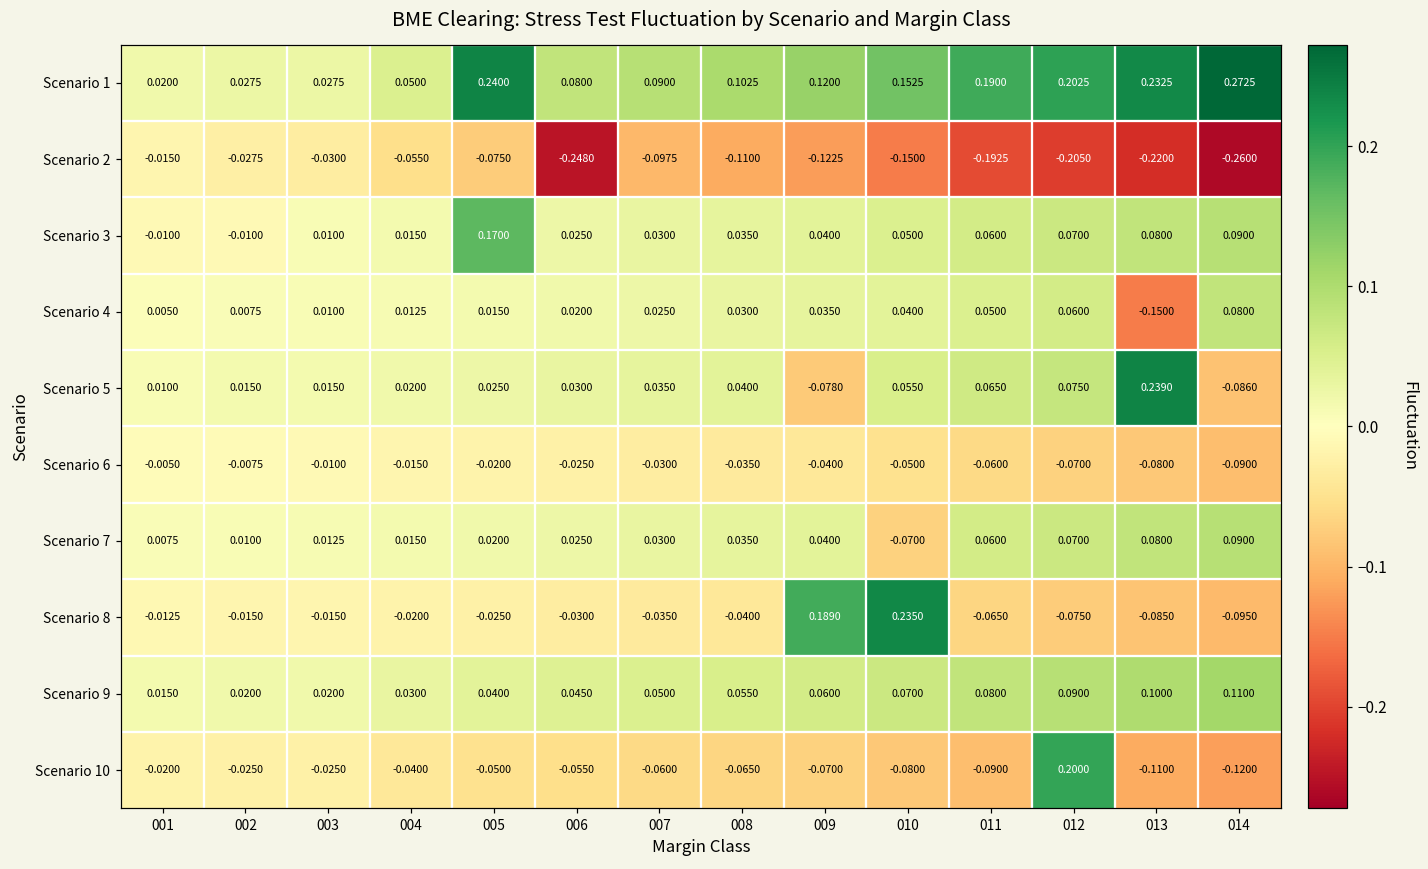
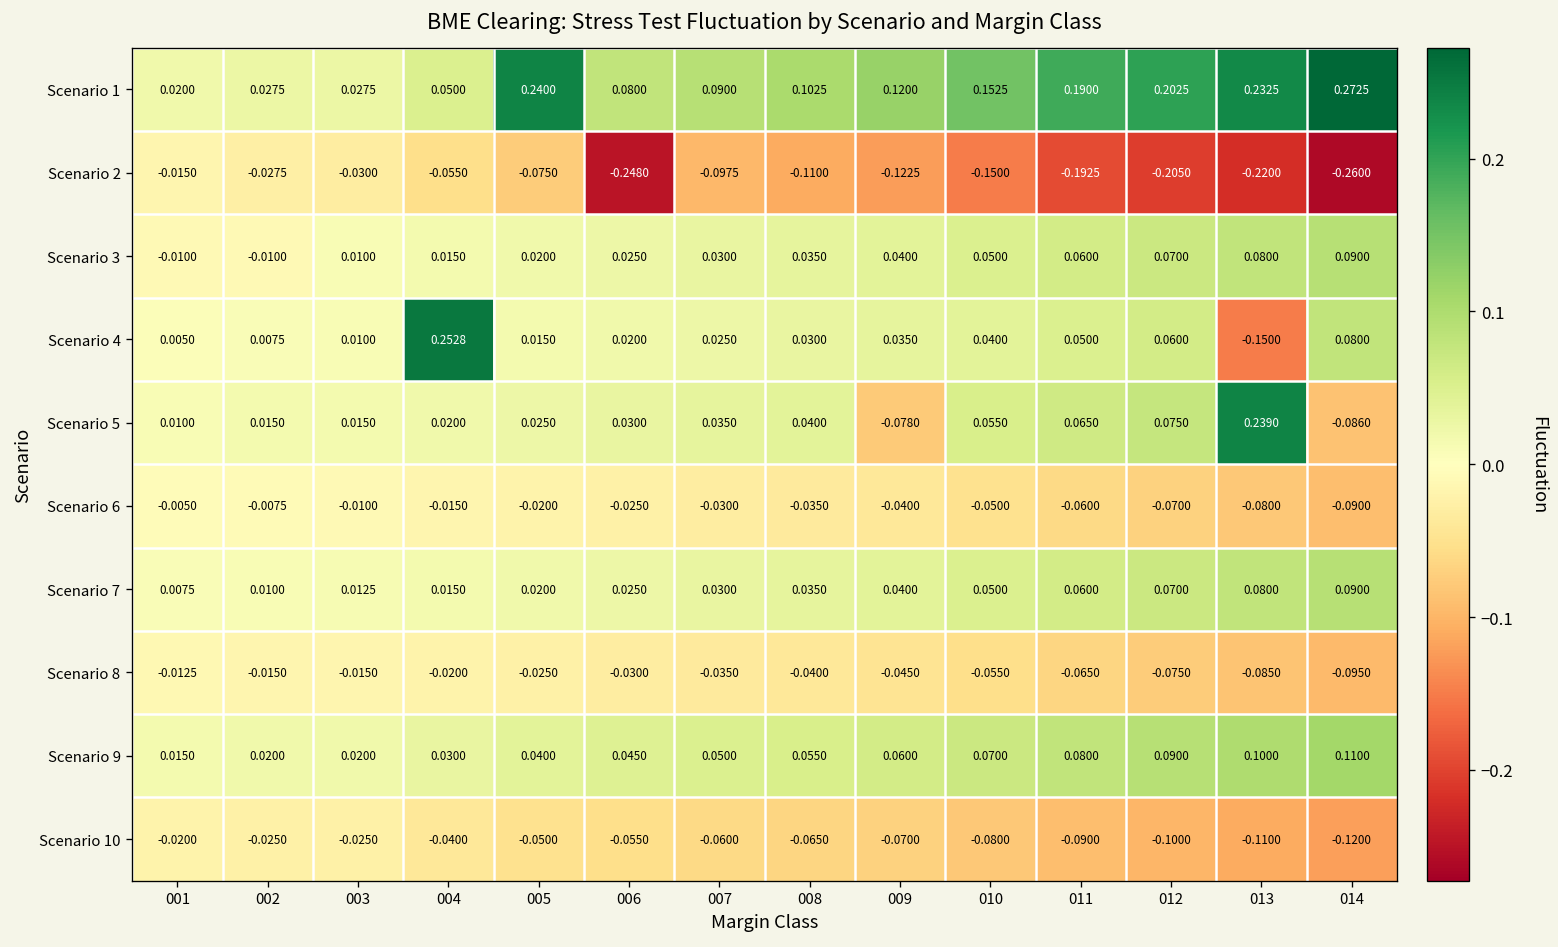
Scenario 3, 005: 0.1700 -> 0.0200
Scenario 4, 004: 0.0125 -> 0.2528
Scenario 7, 010: -0.0700 -> 0.0500
Scenario 8, 009: 0.1890 -> -0.0450
Scenario 8, 010: 0.2350 -> -0.0550
Scenario 10, 012: 0.2000 -> -0.1000
